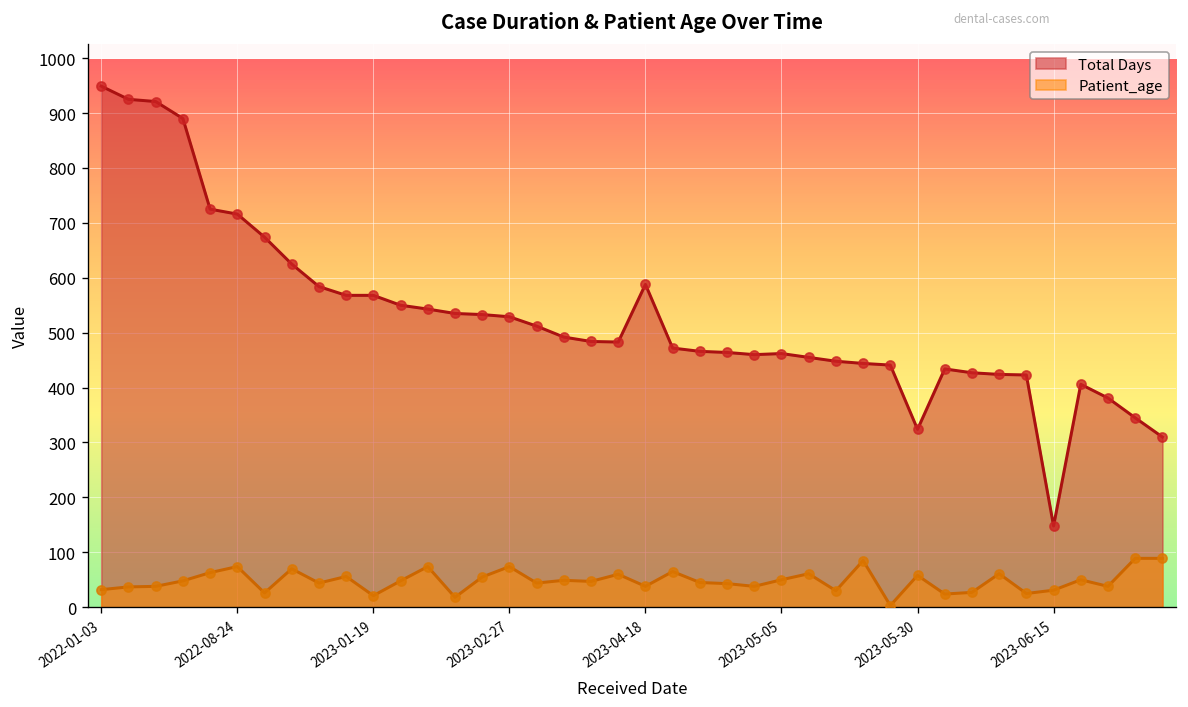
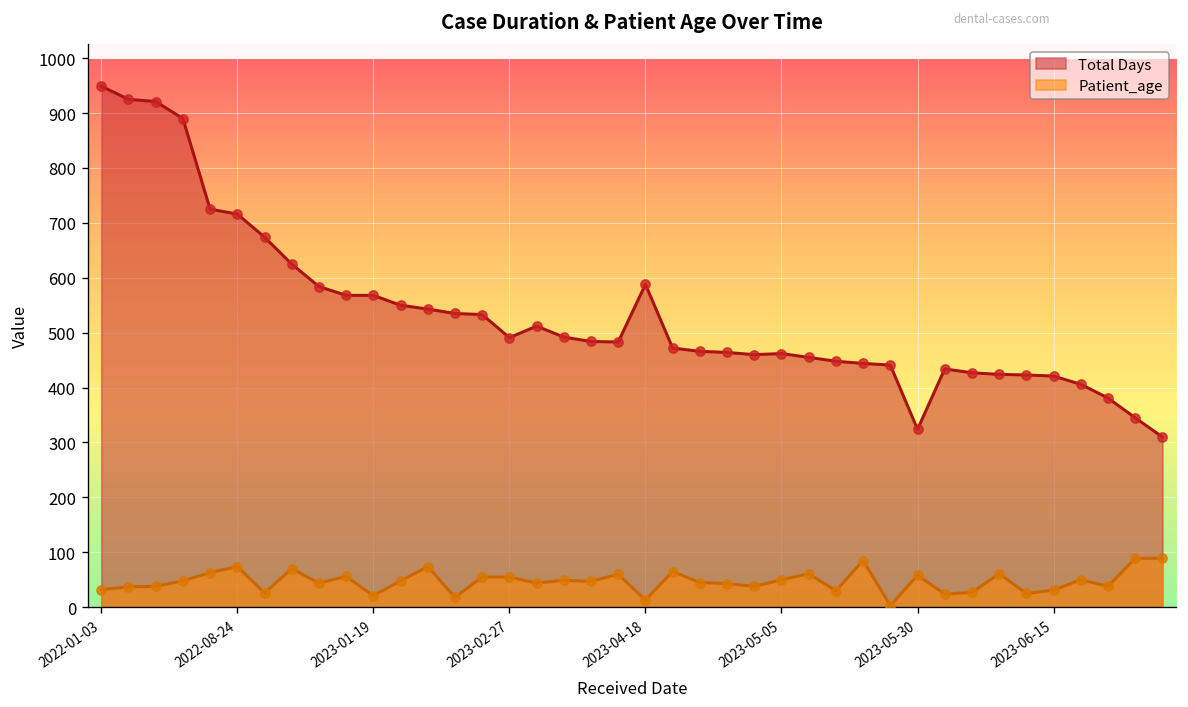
Total Days, 2023-02-27: 530 -> 490
Patient_age, 2023-02-27: 70 -> 60
Patient_age, 2023-04-18: 40 -> 10
Total Days, 2023-06-15: 150 -> 420
